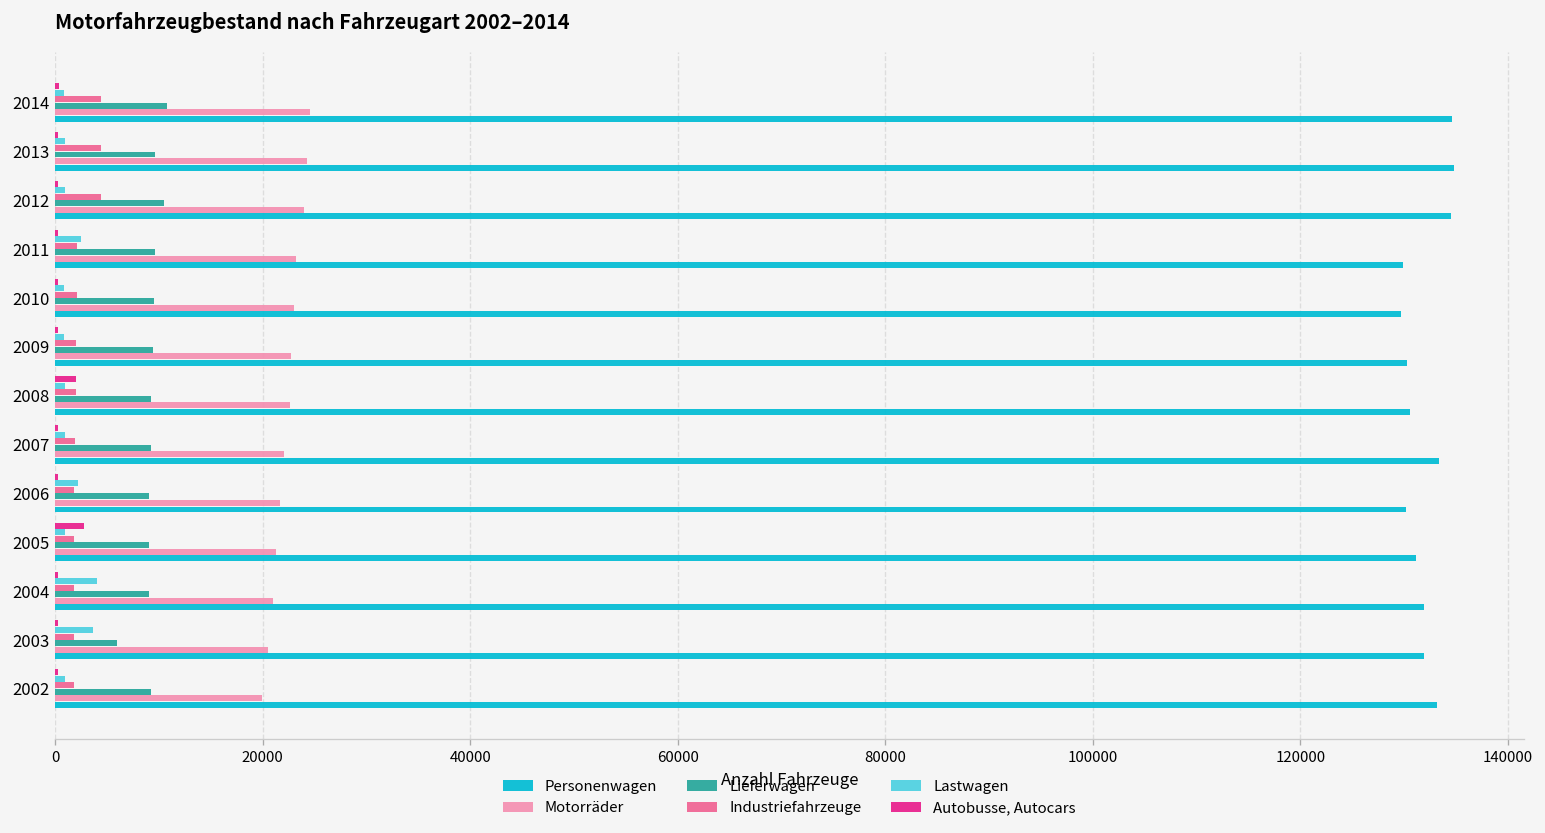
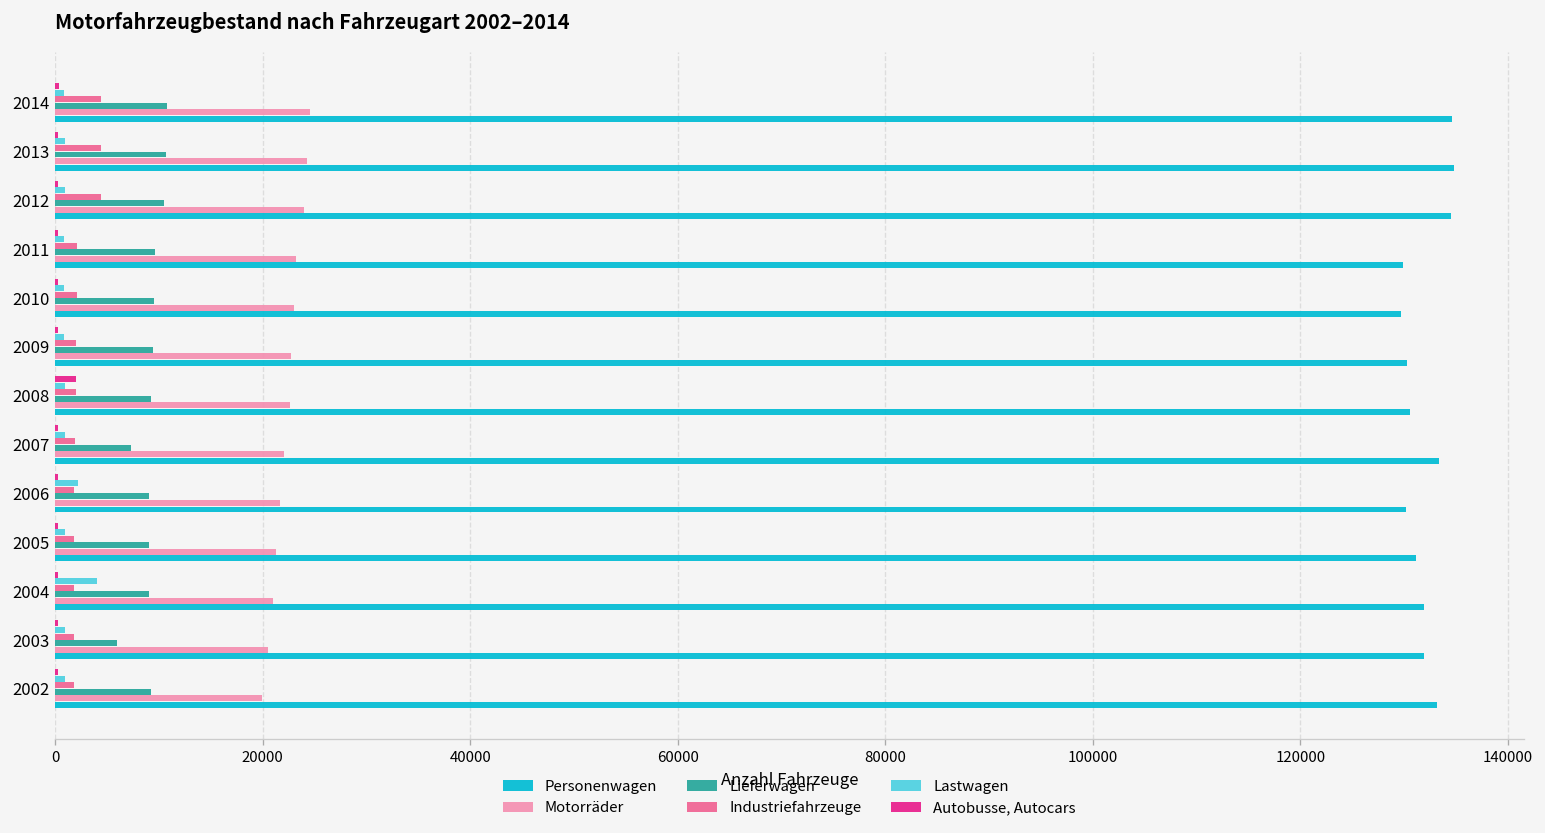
Lieferwagen, 2013: 10000 -> 11000
Lastwagen, 2011: 3000 -> 1000
Lieferwagen, 2007: 9000 -> 7000
Autobusse, Autocars, 2005: 3000 -> 0
Lastwagen, 2003: 4000 -> 1000
